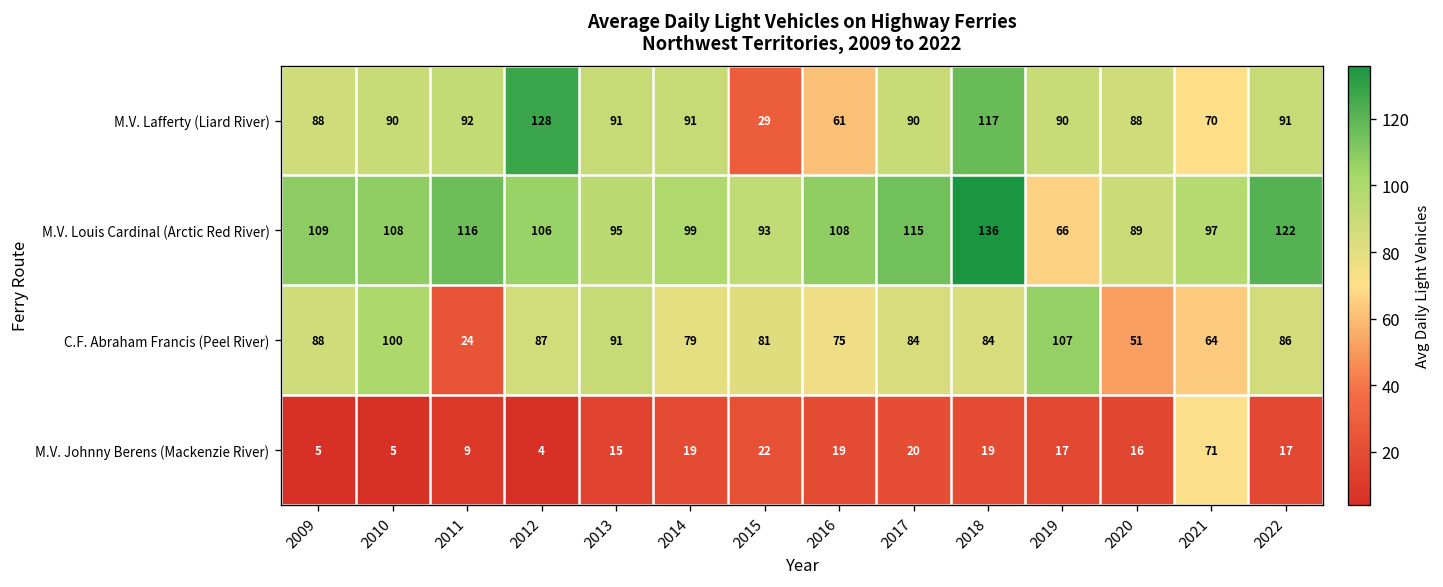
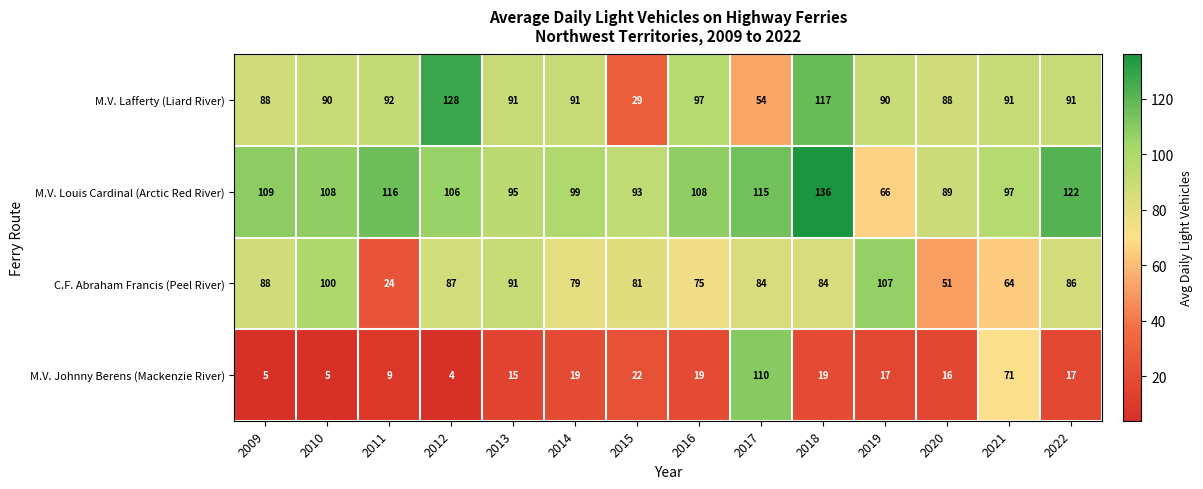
M.V. Lafferty (Liard River), 2016: 61 -> 97
M.V. Lafferty (Liard River), 2017: 90 -> 54
M.V. Lafferty (Liard River), 2021: 70 -> 91
M.V. Johnny Berens (Mackenzie River), 2017: 20 -> 110
